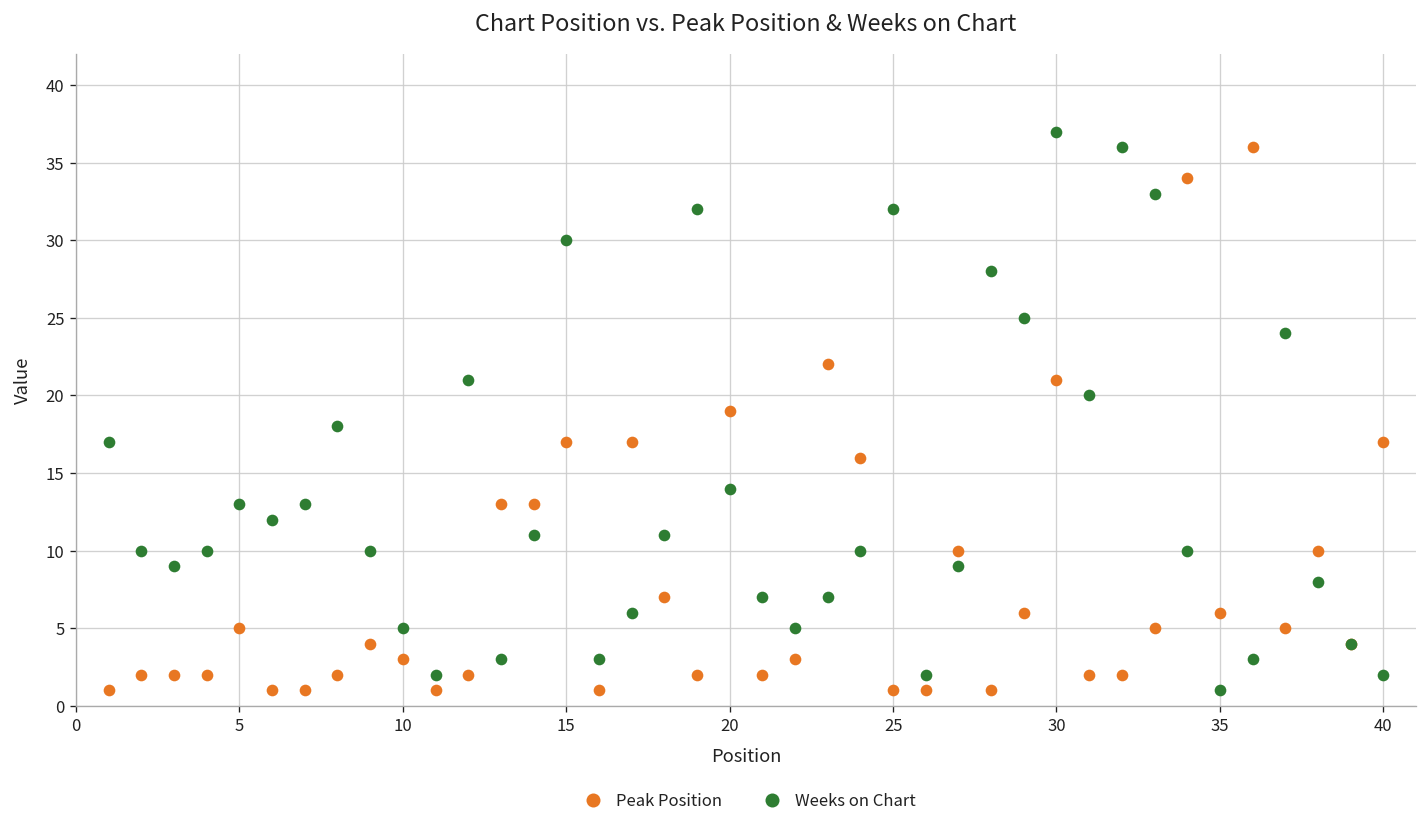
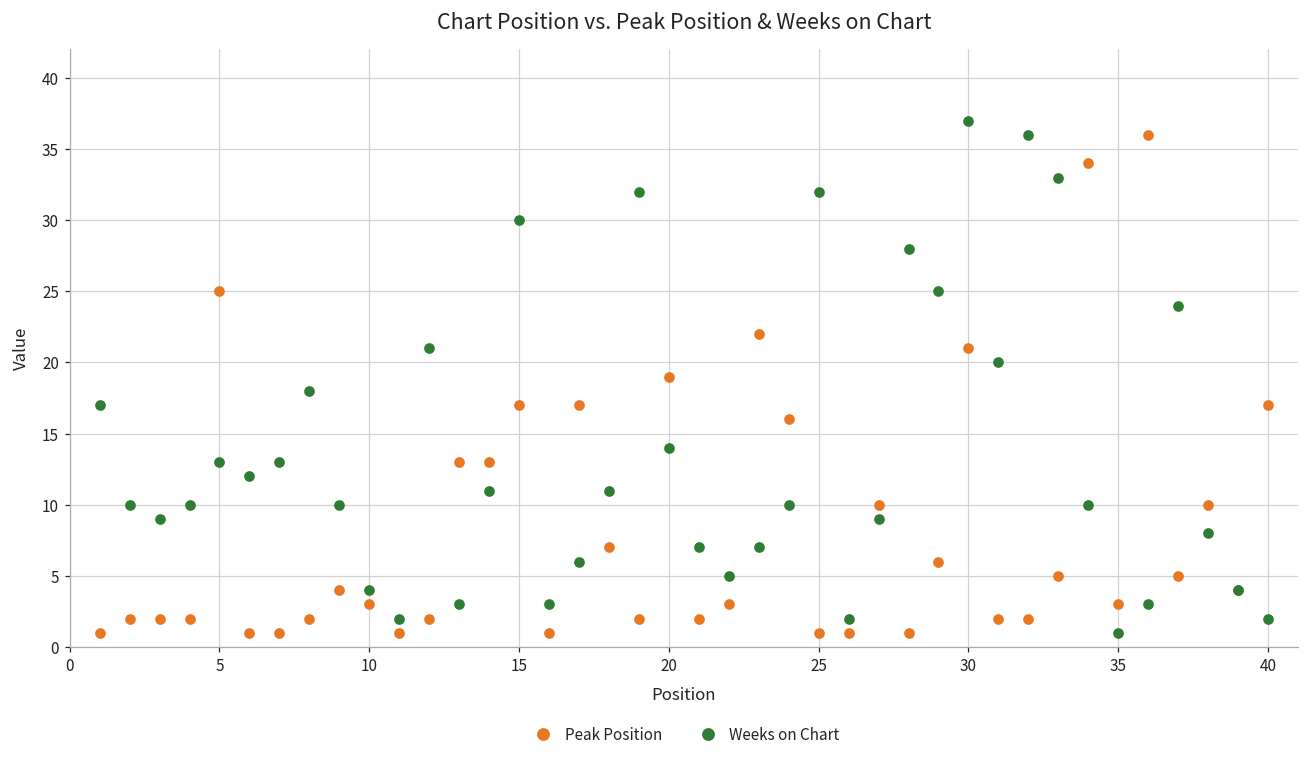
Peak Position, 5: 5 -> 25
Weeks on Chart, 10: 5 -> 4
Peak Position, 35: 6 -> 3
